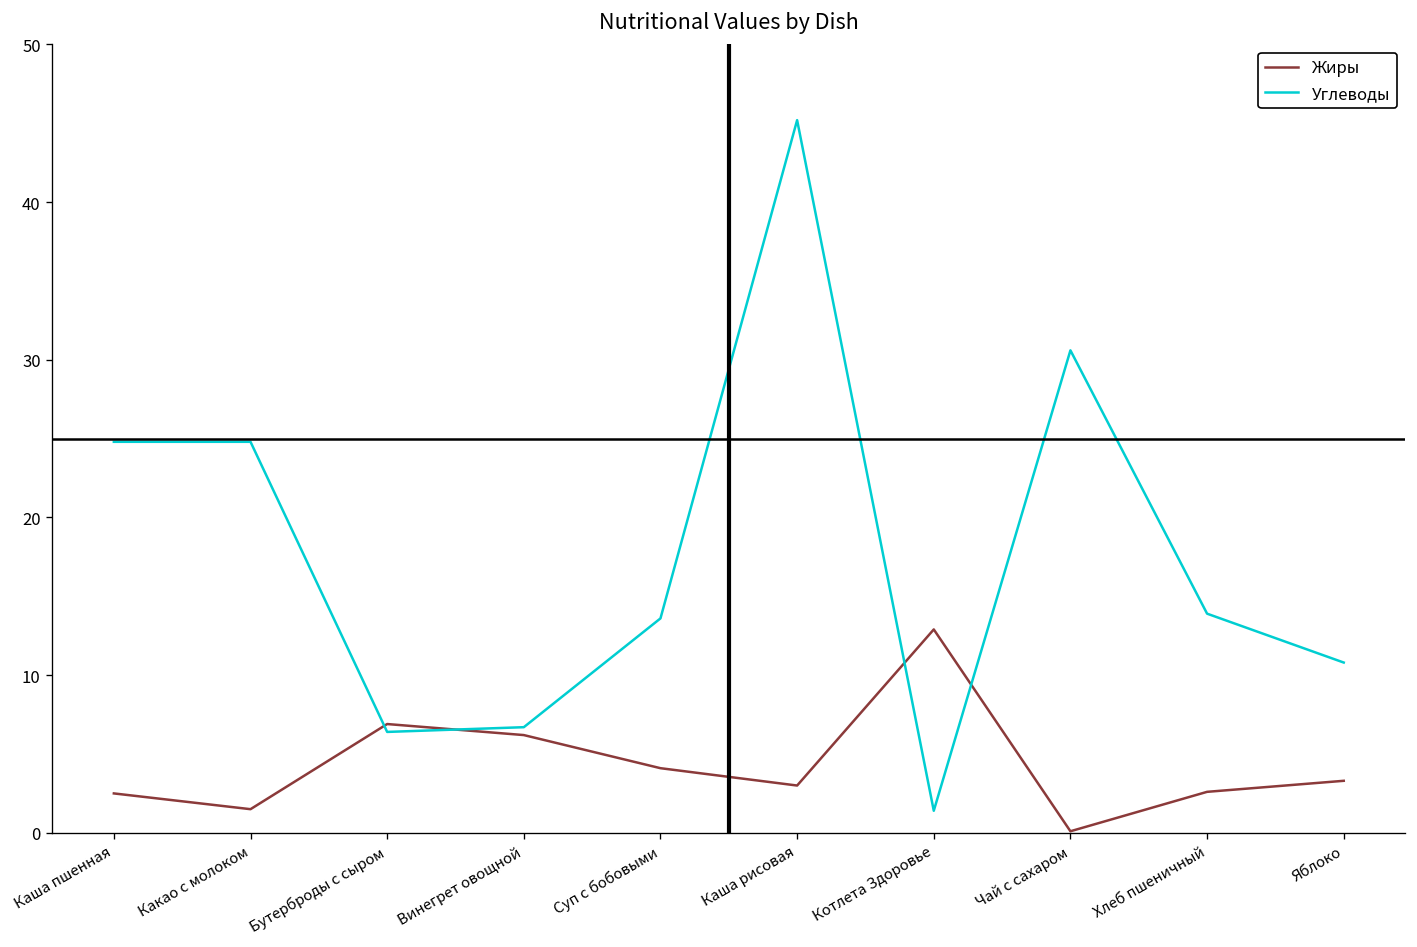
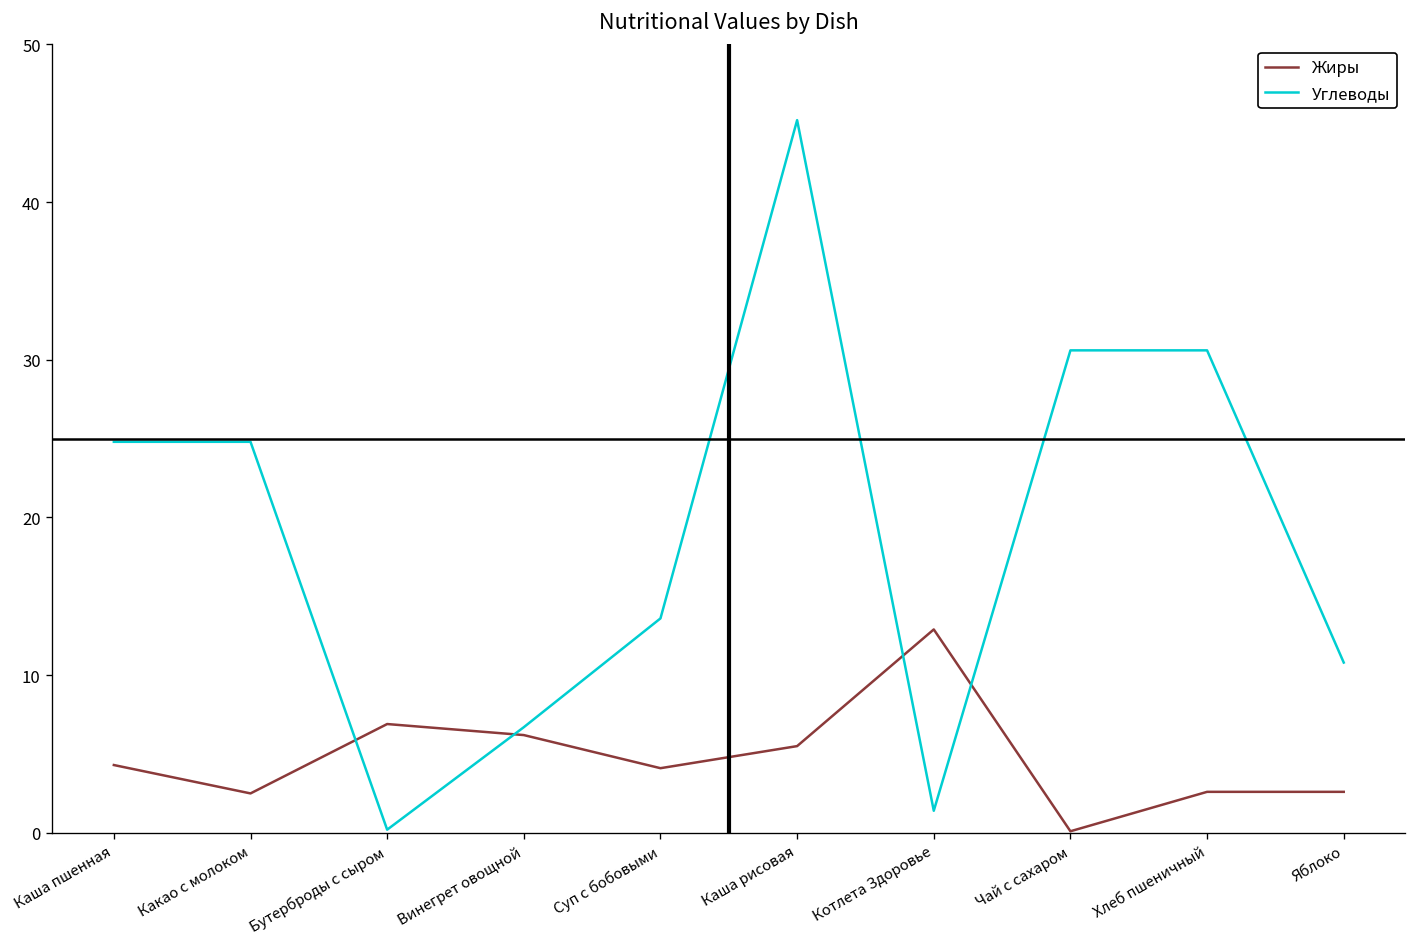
Жиры, Каша пшенная: 2.5 -> 4.3
Жиры, Какао с молоком: 1.5 -> 2.5
Углеводы, Бутерброды с сыром: 6.4 -> 0.2
Жиры, Каша рисовая: 3.0 -> 5.5
Углеводы, Хлеб пшеничный: 13.9 -> 30.6
Жиры, Яблоко: 3.3 -> 2.6
